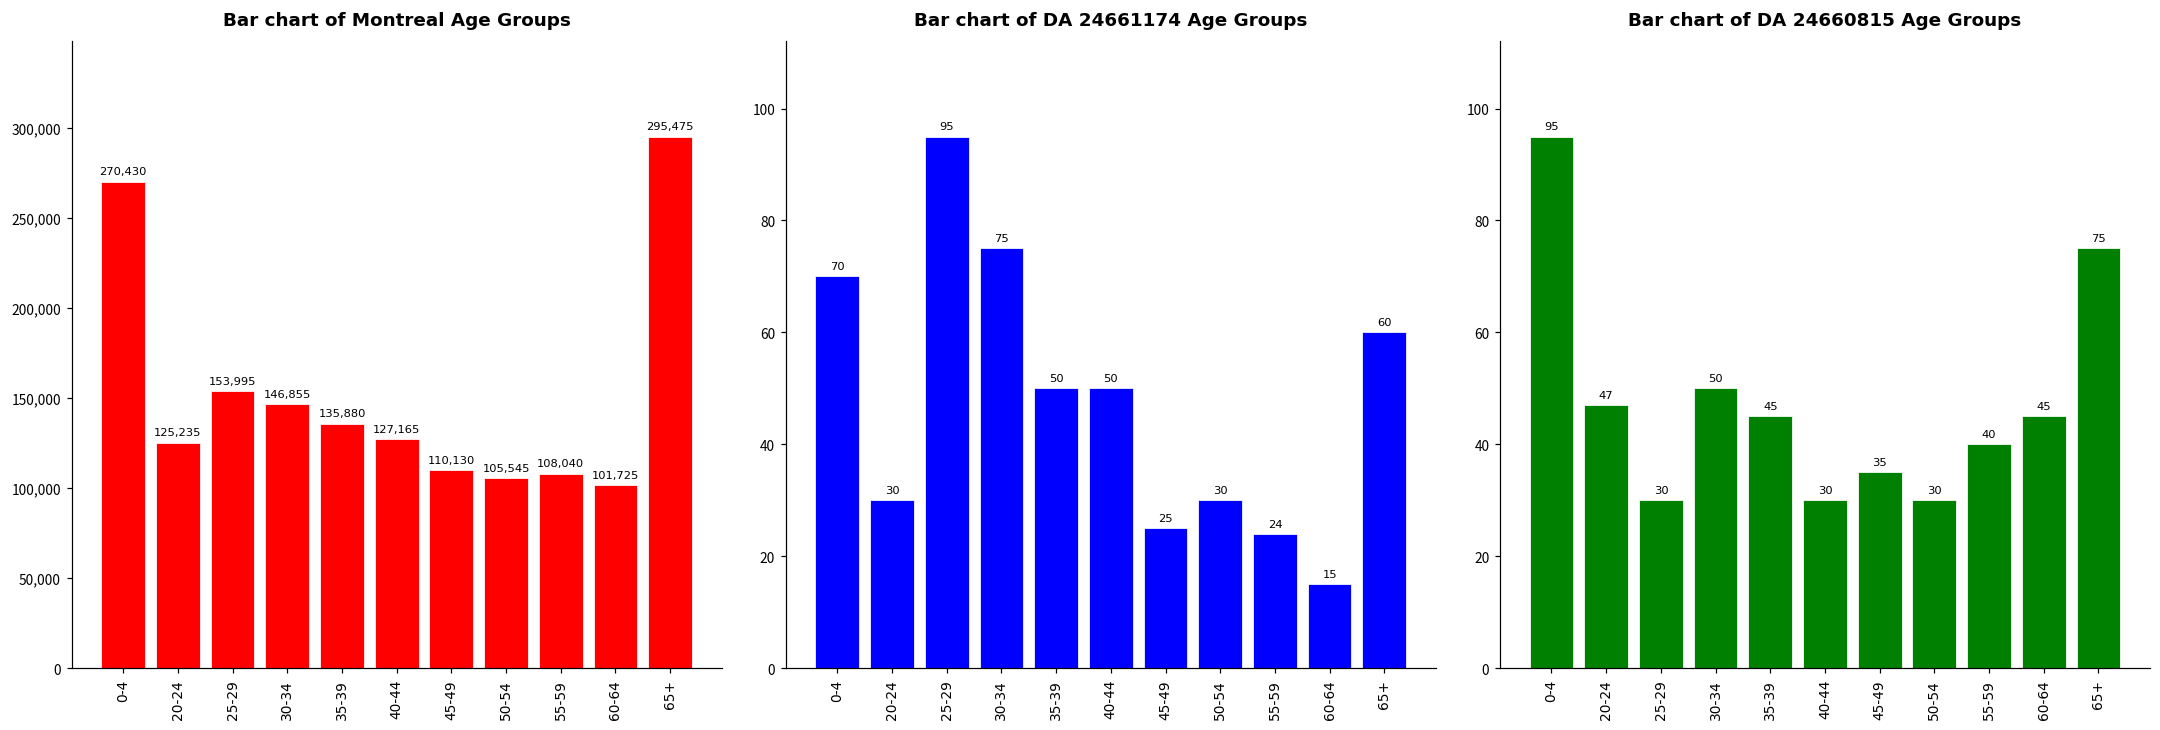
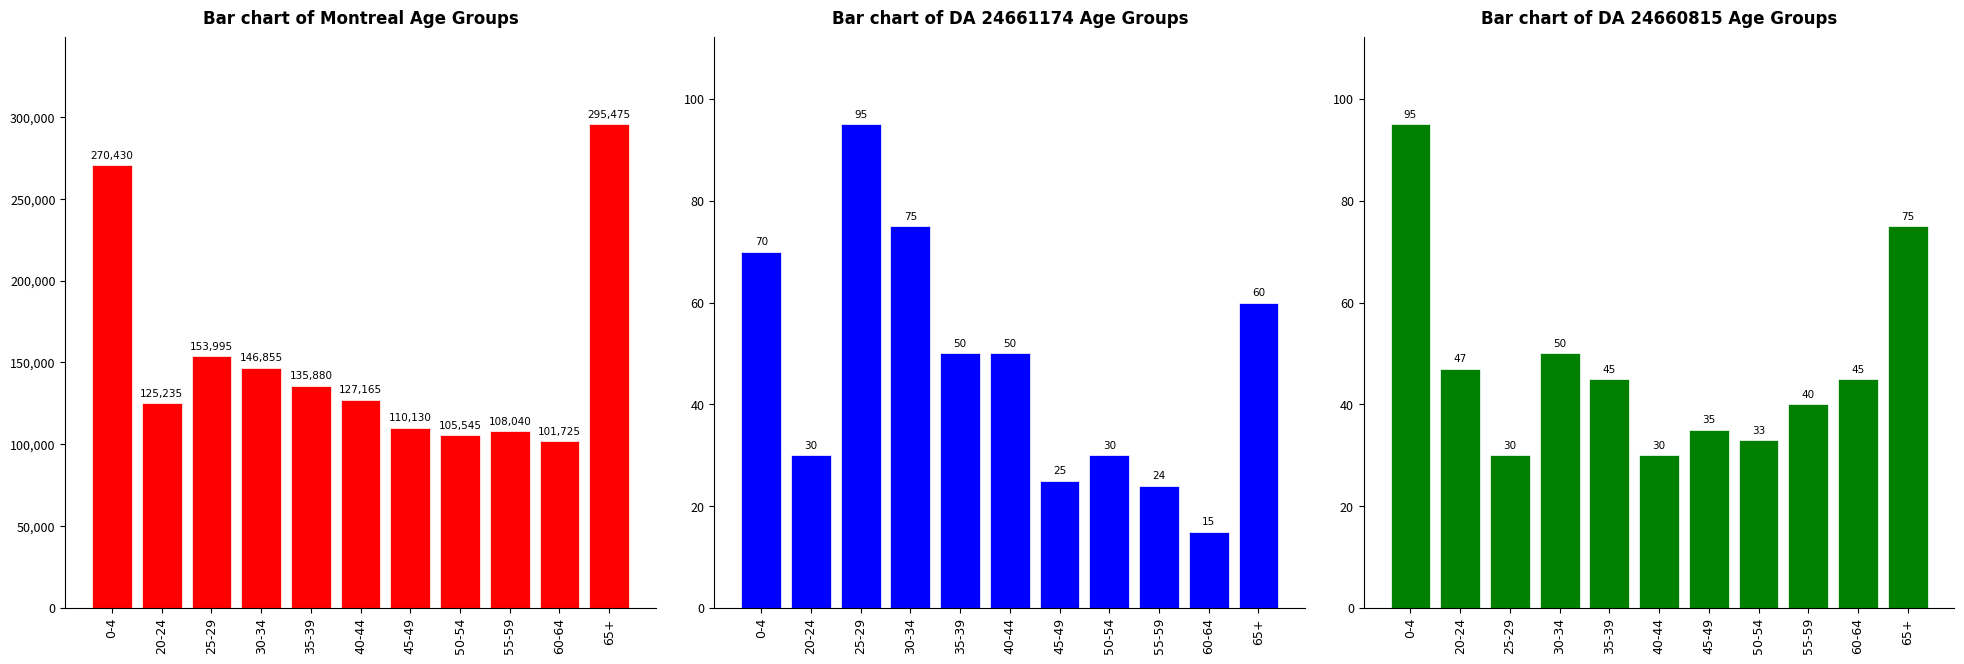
Bar chart of DA 24660815 Age Groups, 50-54: 30 -> 33
